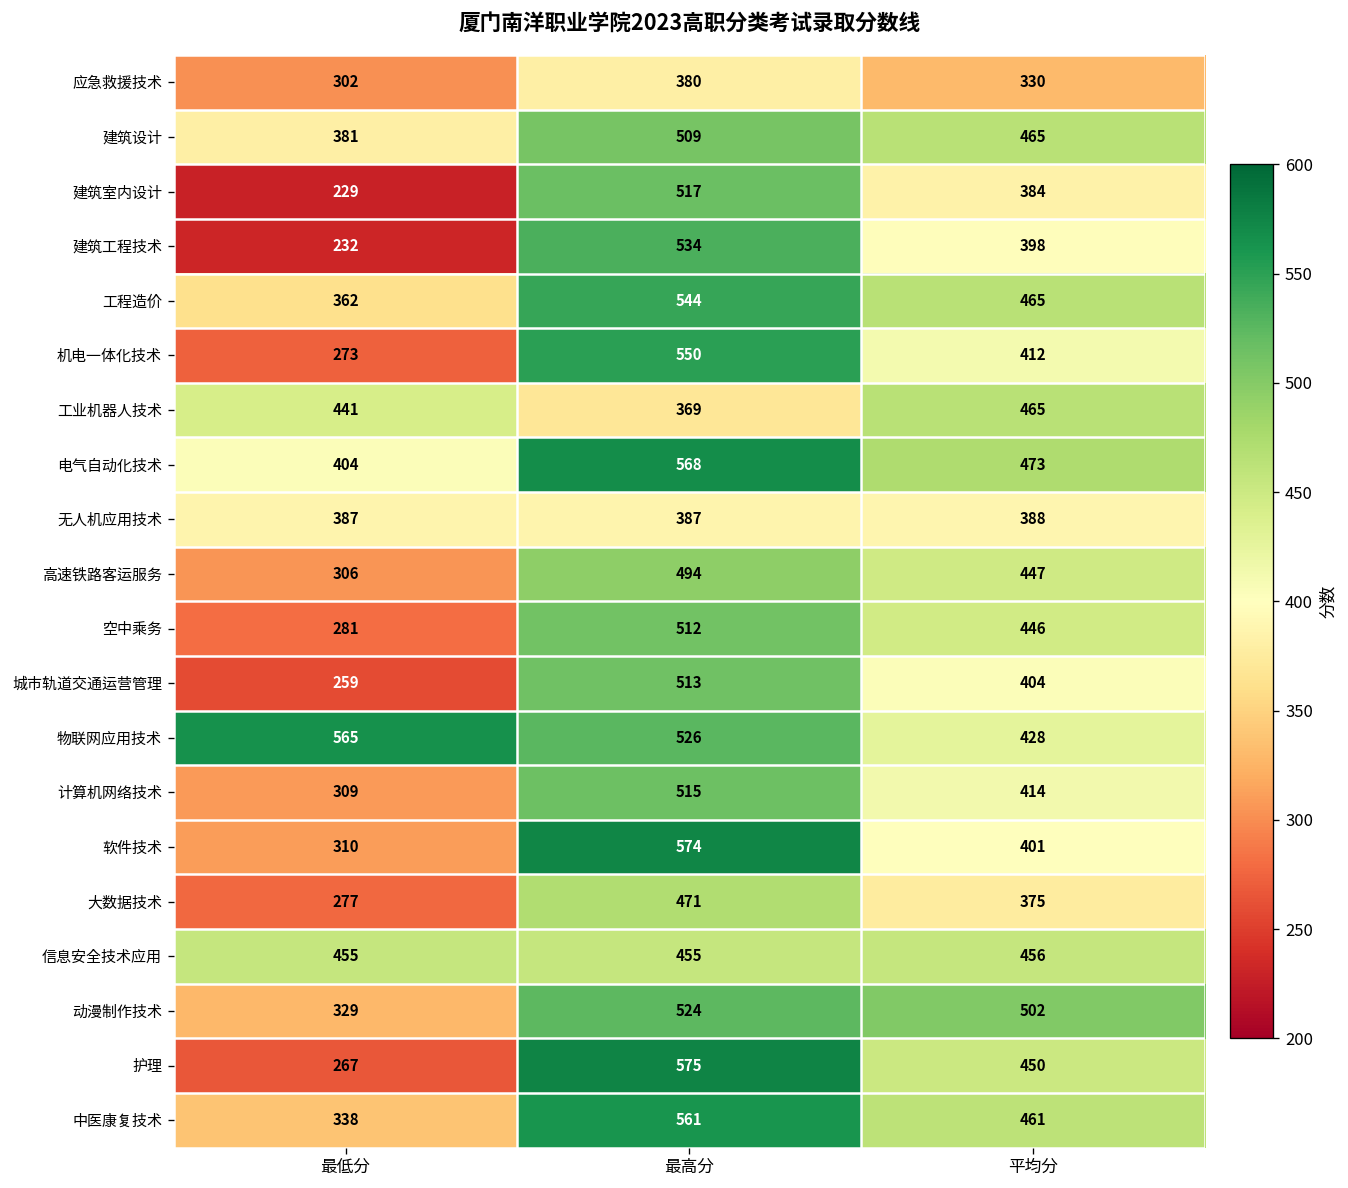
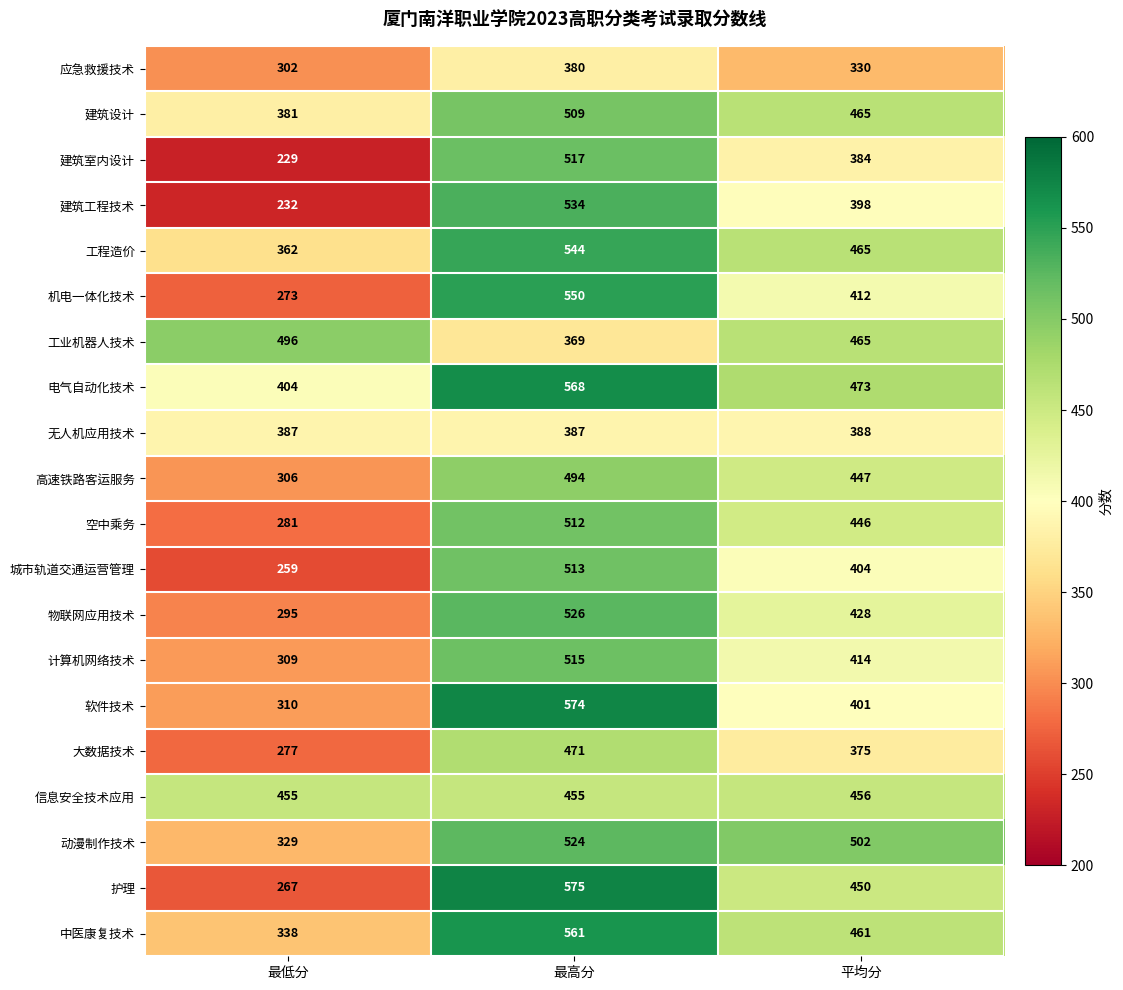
工业机器人技术, 最低分: 441 -> 496
物联网应用技术, 最低分: 565 -> 295
